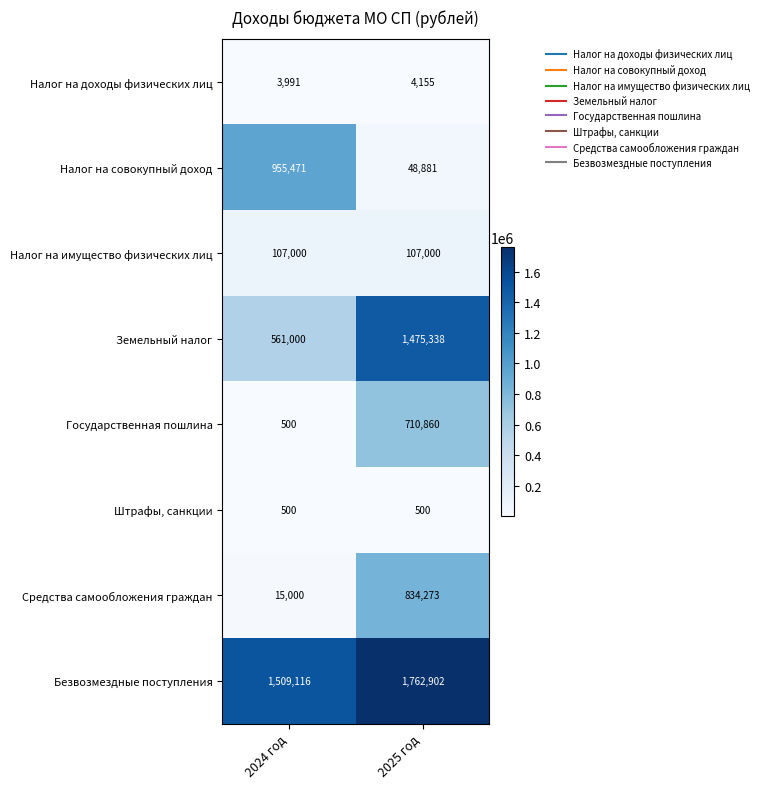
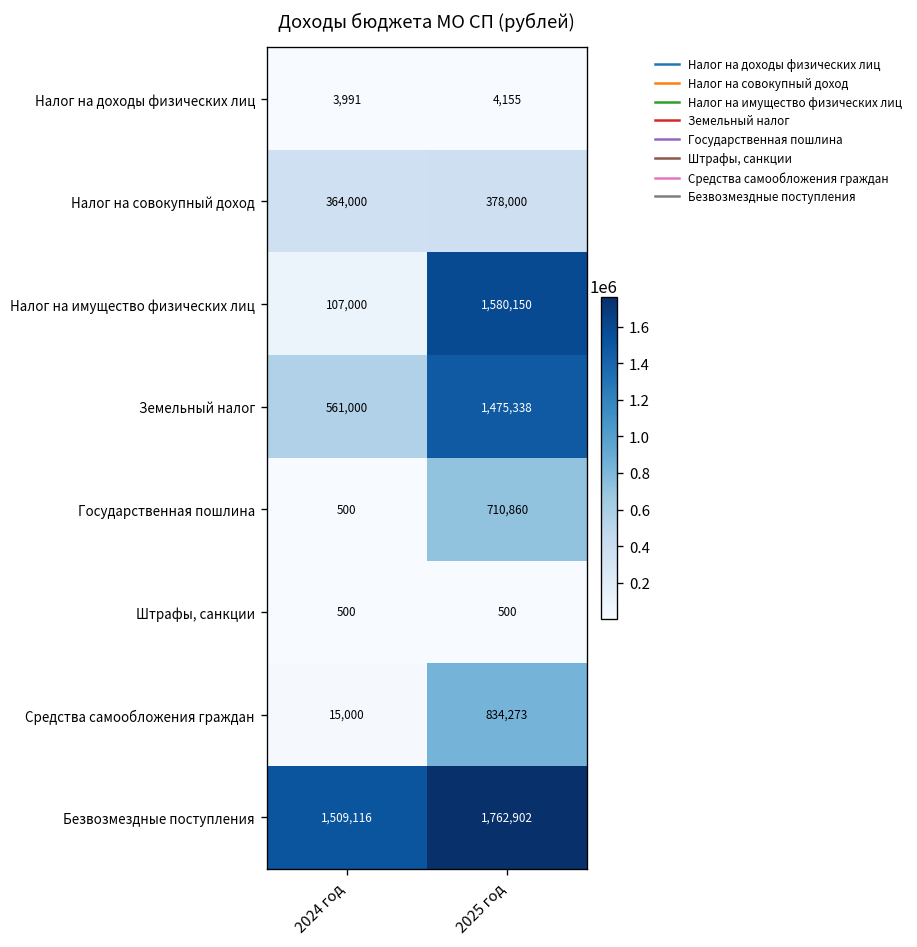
Налог на совокупный доход, 2024 год: 955,471 -> 364,000
Налог на совокупный доход, 2025 год: 48,881 -> 378,000
Налог на имущество физических лиц, 2025 год: 107,000 -> 1,580,150
